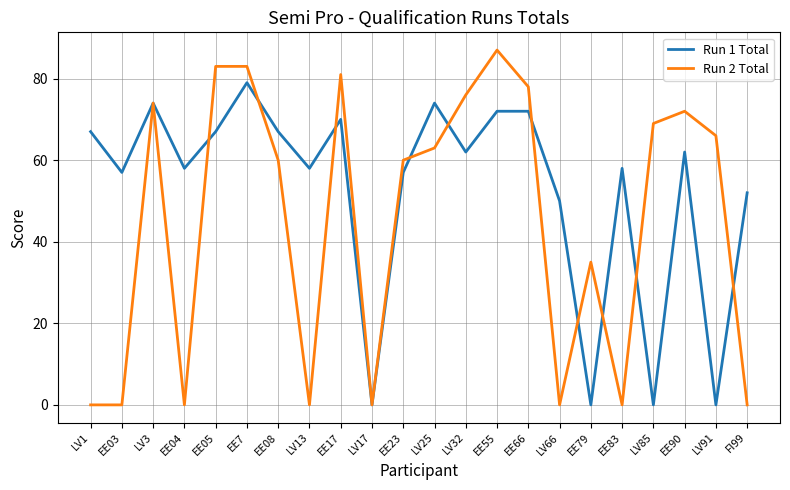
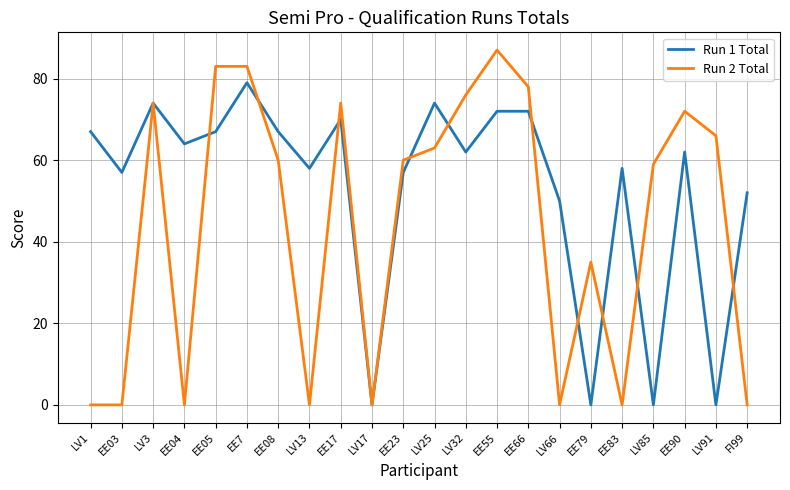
Run 1 Total, EE04: 58 -> 64
Run 2 Total, EE17: 81 -> 74
Run 2 Total, LV85: 69 -> 59
